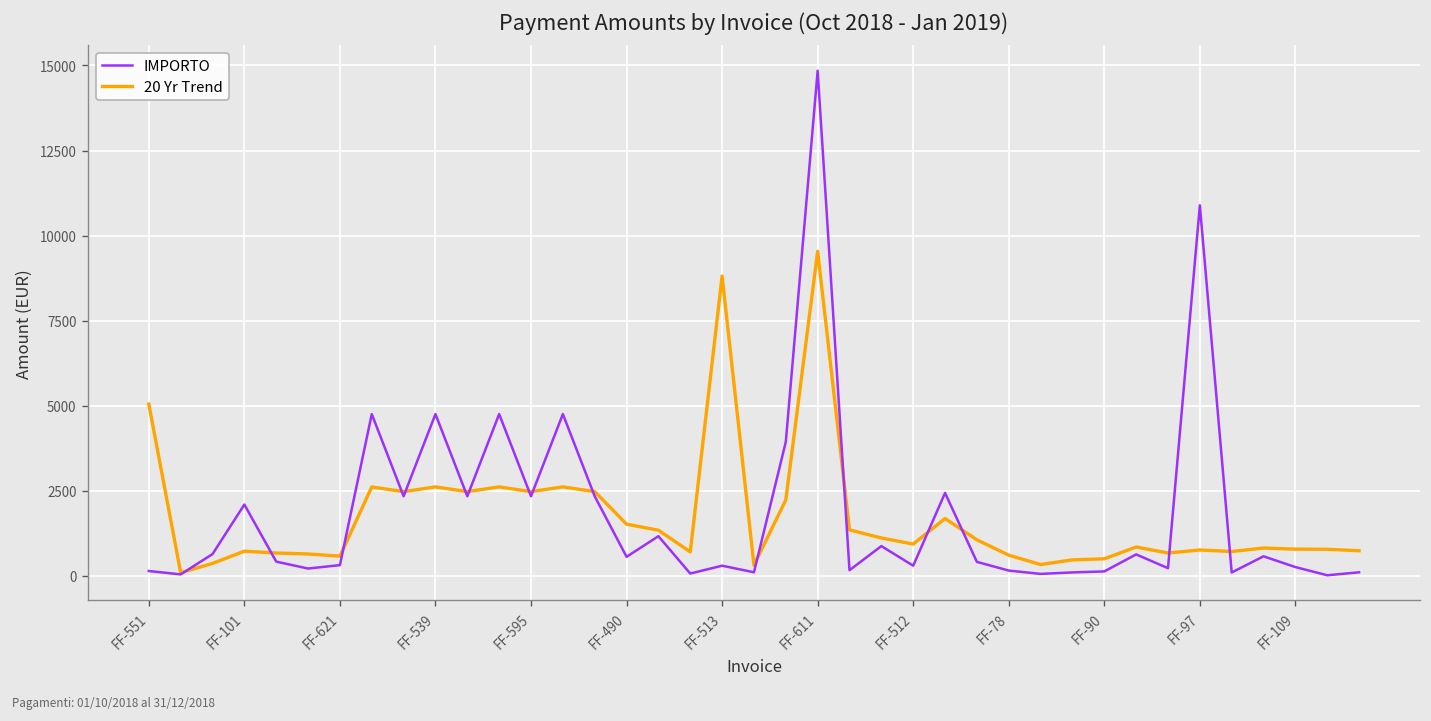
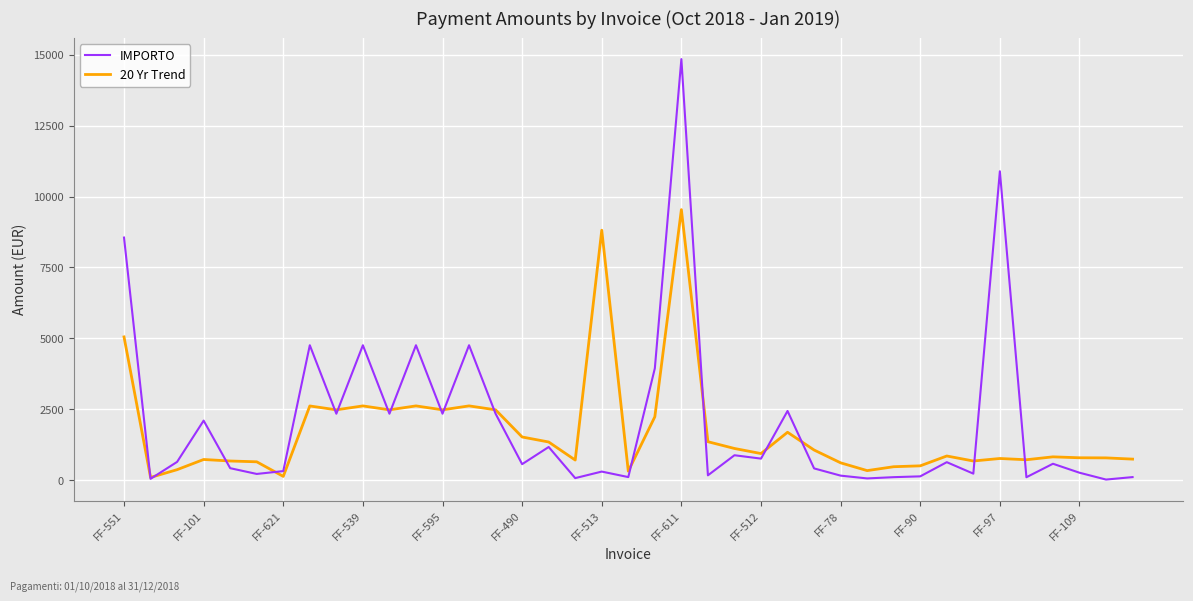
IMPORTO, FF-551: 100 -> 8600
20 Yr Trend, FF-621: 600 -> 100
IMPORTO, FF-512: 300 -> 800
